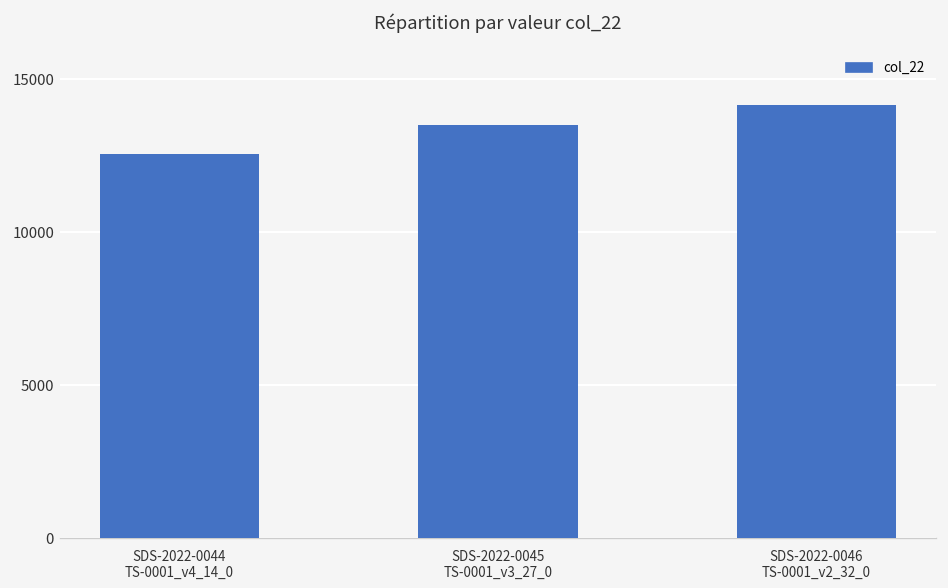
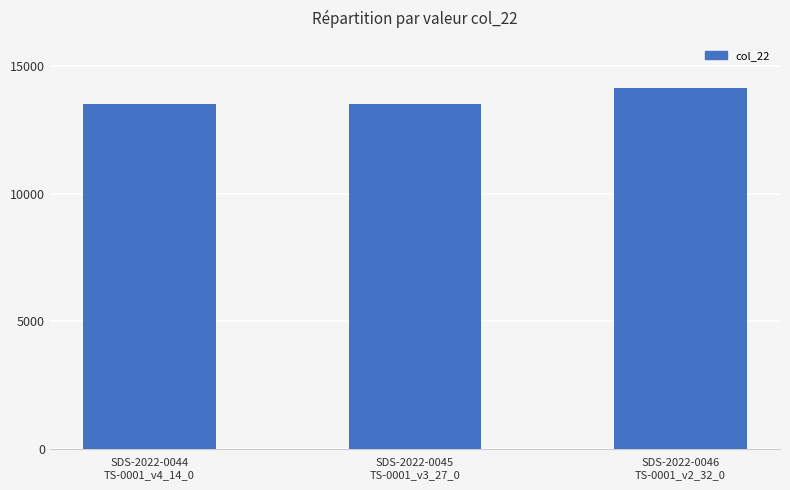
SDS-2022-0044 TS-0001_v4_14_0: 12600 -> 13500
